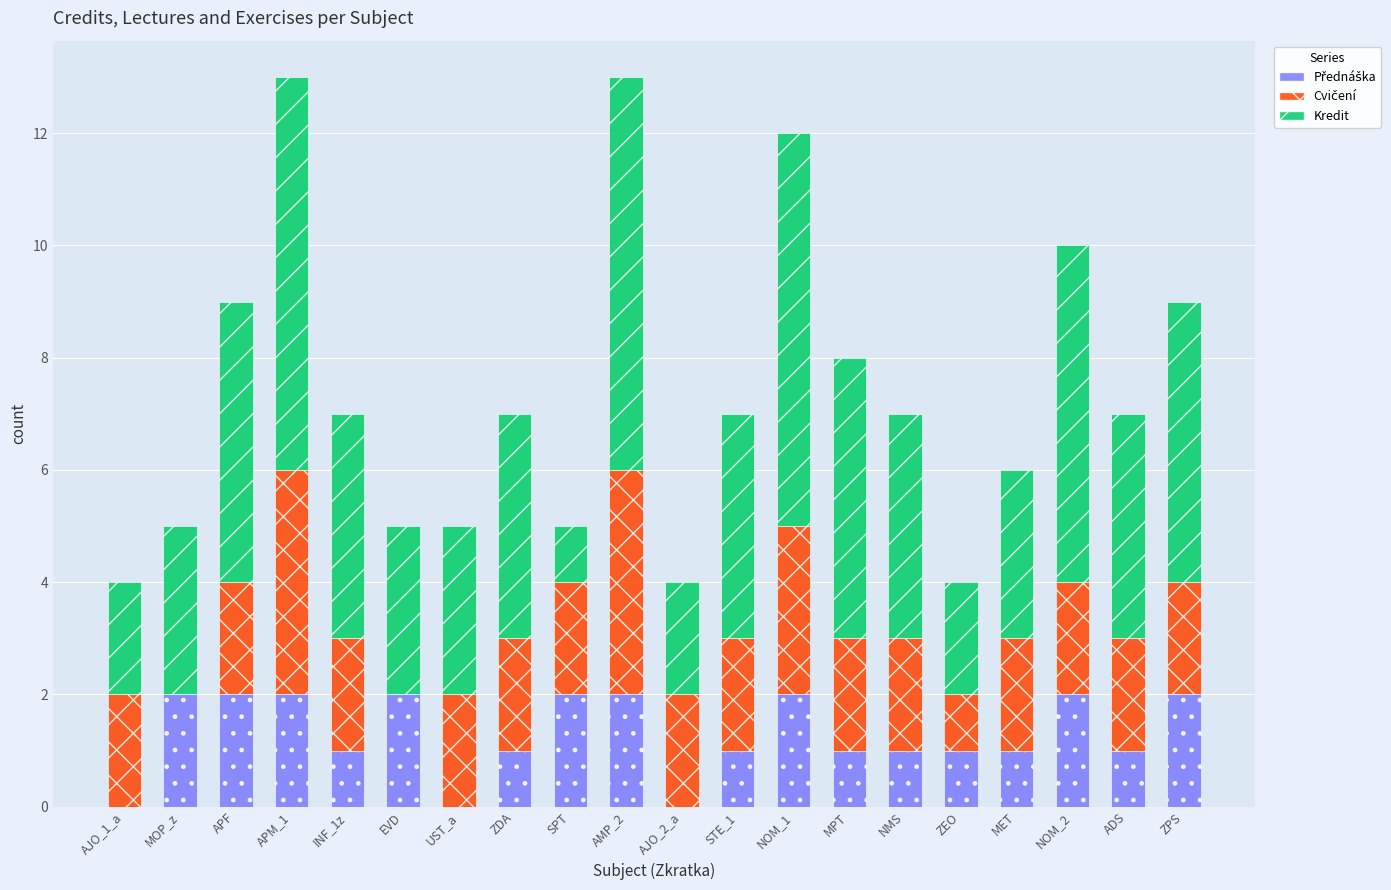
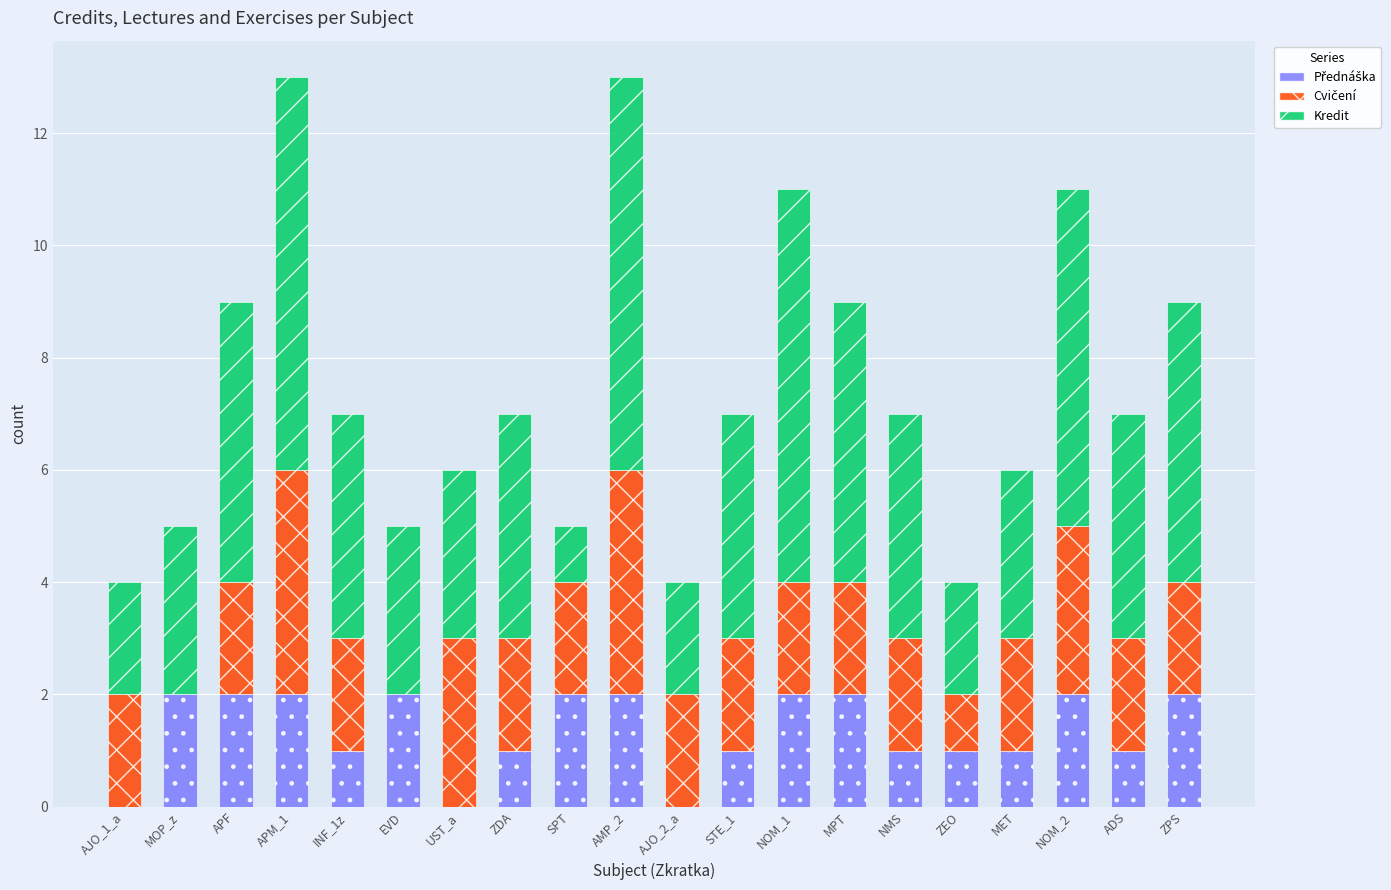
Cvičení, UST_a: 2 -> 3
Cvičení, NOM_1: 3 -> 2
Přednáška, MPT: 1 -> 2
Cvičení, NOM_2: 2 -> 3
